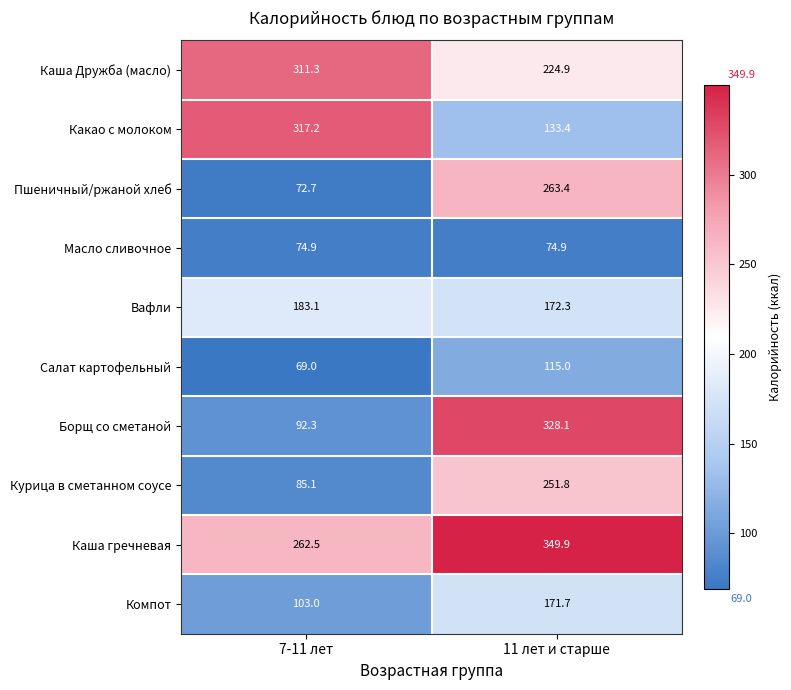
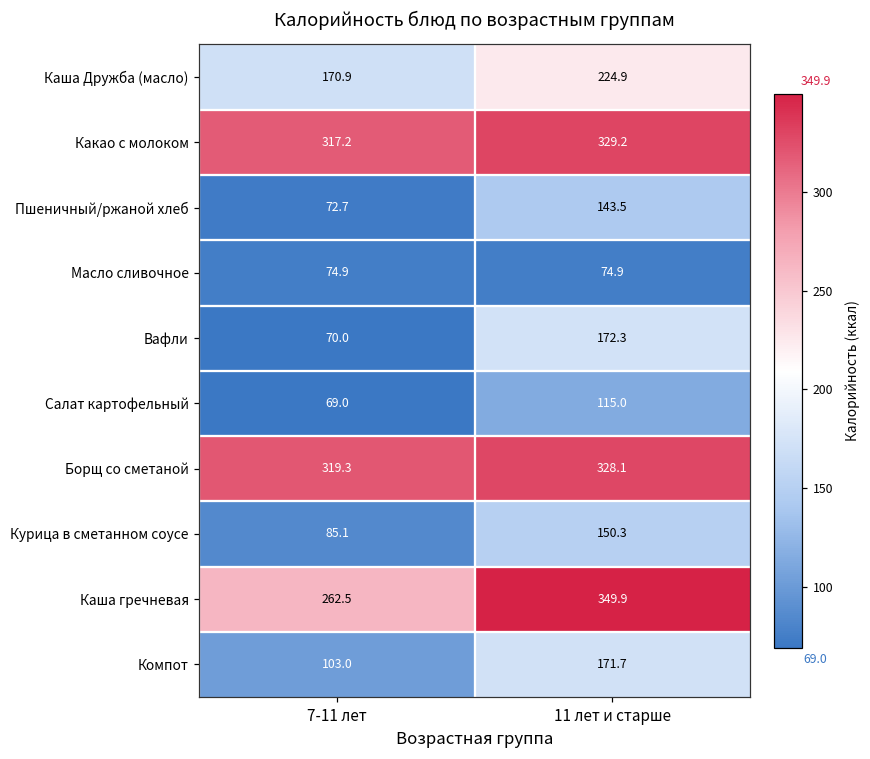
Каша Дружба (масло), 7-11 лет: 311.3 -> 170.9
Какао с молоком, 11 лет и старше: 133.4 -> 329.2
Пшеничный/ржаной хлеб, 11 лет и старше: 263.4 -> 143.5
Вафли, 7-11 лет: 183.1 -> 70.0
Борщ со сметаной, 7-11 лет: 92.3 -> 319.3
Курица в сметанном соусе, 11 лет и старше: 251.8 -> 150.3
